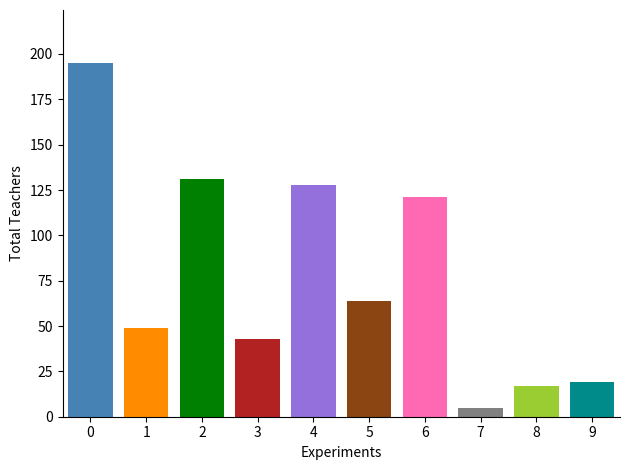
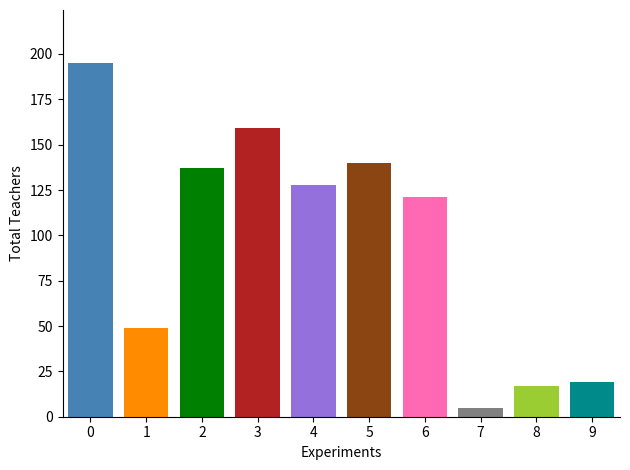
2: 131 -> 137
3: 43 -> 159
5: 64 -> 140
